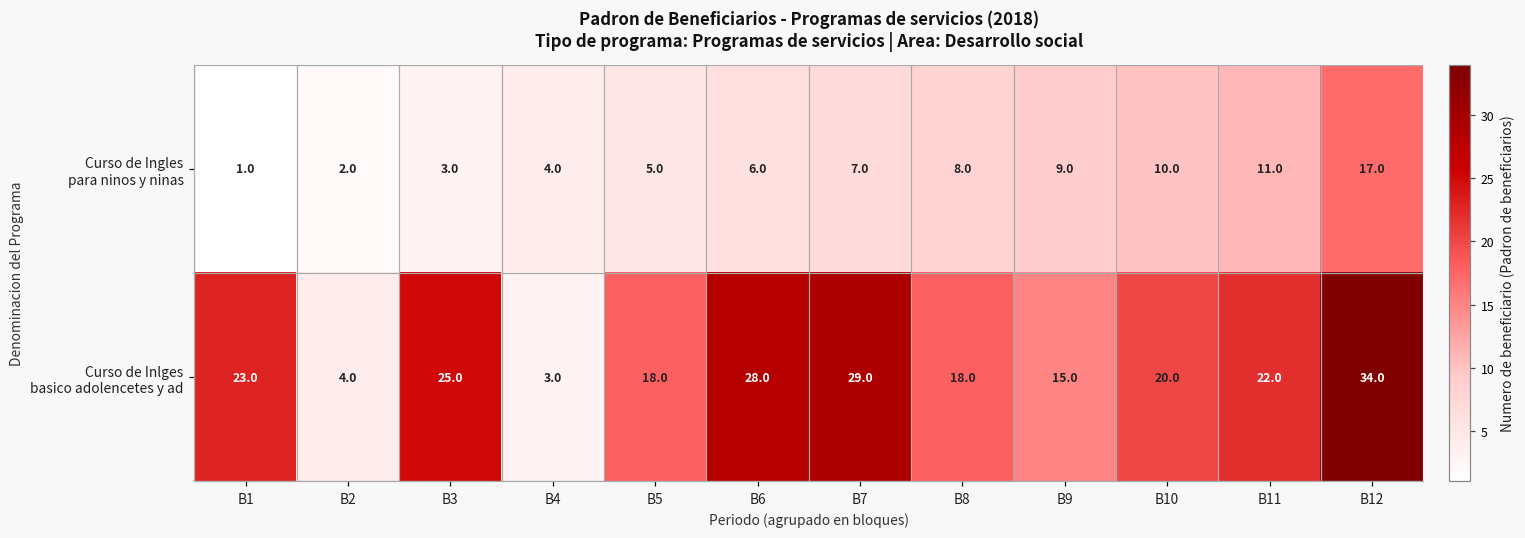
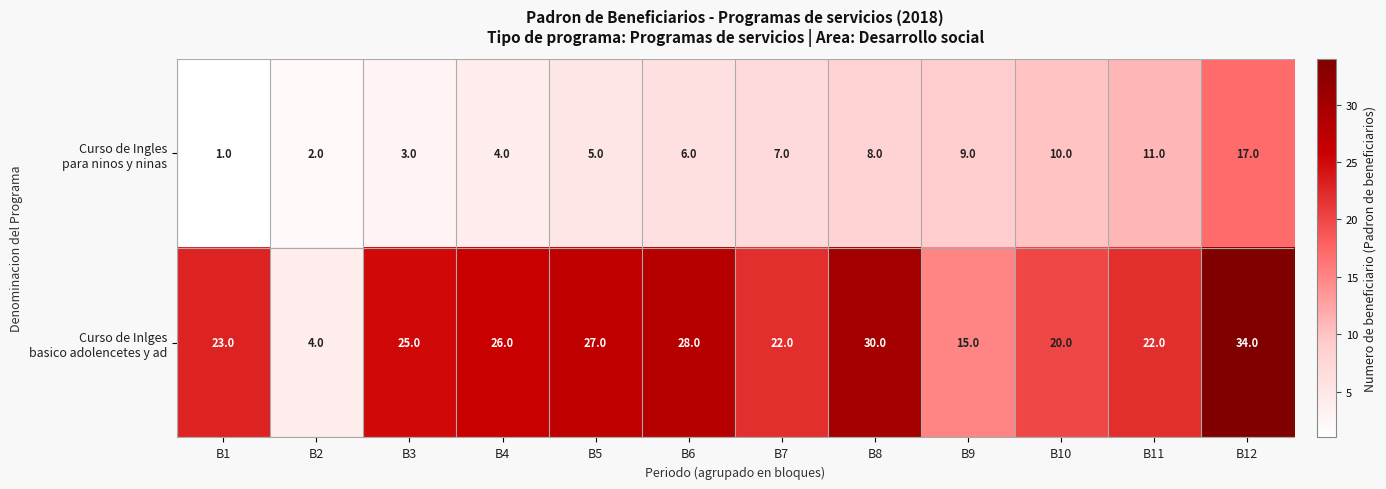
Curso de Inlges basico adolencetes y ad, B4: 3.0 -> 26.0
Curso de Inlges basico adolencetes y ad, B5: 18.0 -> 27.0
Curso de Inlges basico adolencetes y ad, B7: 29.0 -> 22.0
Curso de Inlges basico adolencetes y ad, B8: 18.0 -> 30.0
